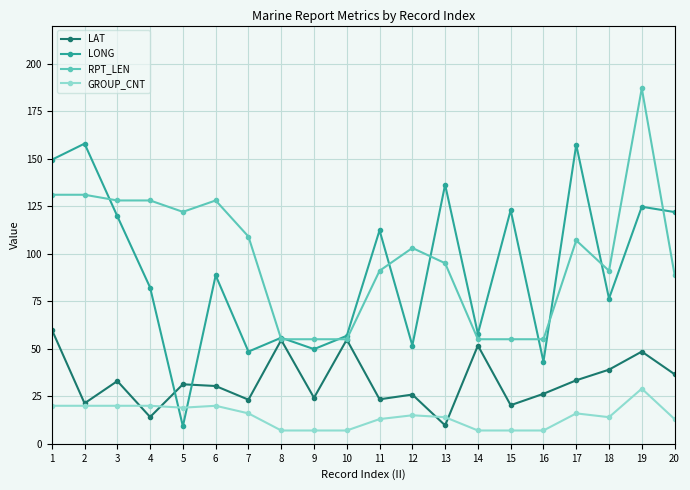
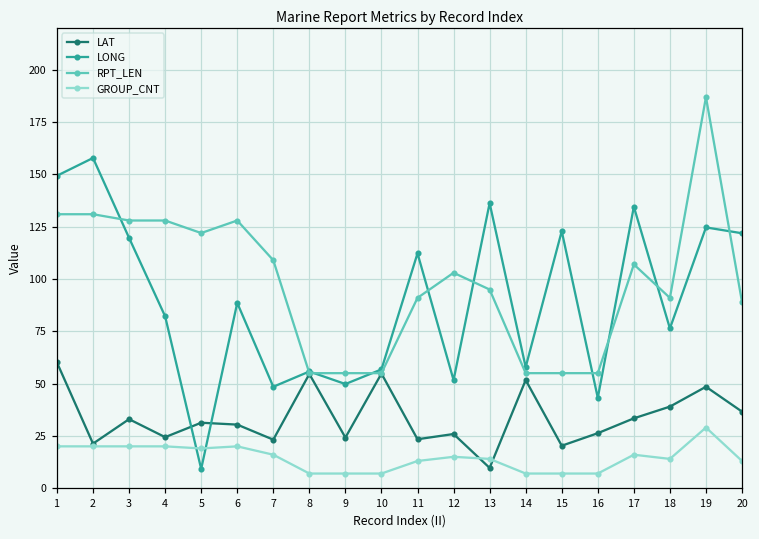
LAT, 4: 14 -> 24
LONG, 17: 157 -> 135
